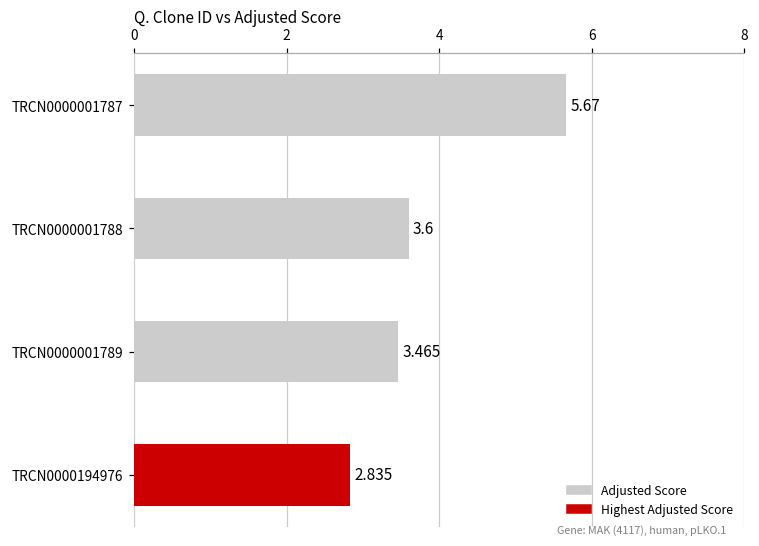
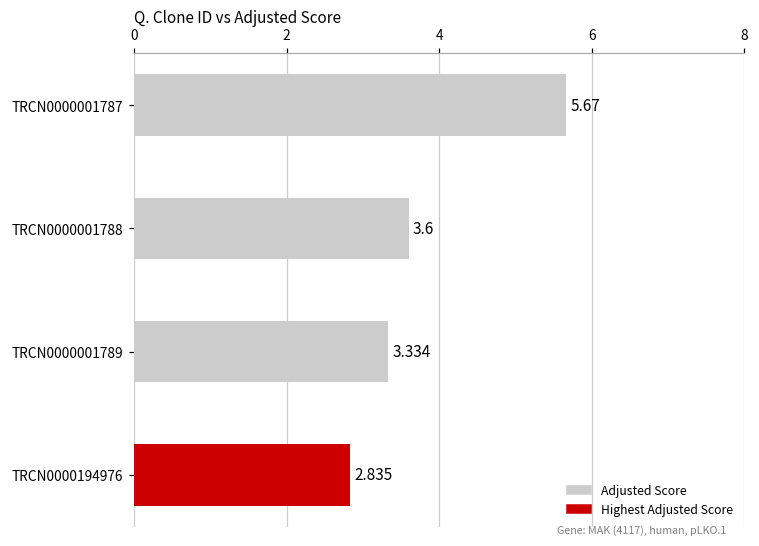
TRCN0000001789: 3.465 -> 3.334
